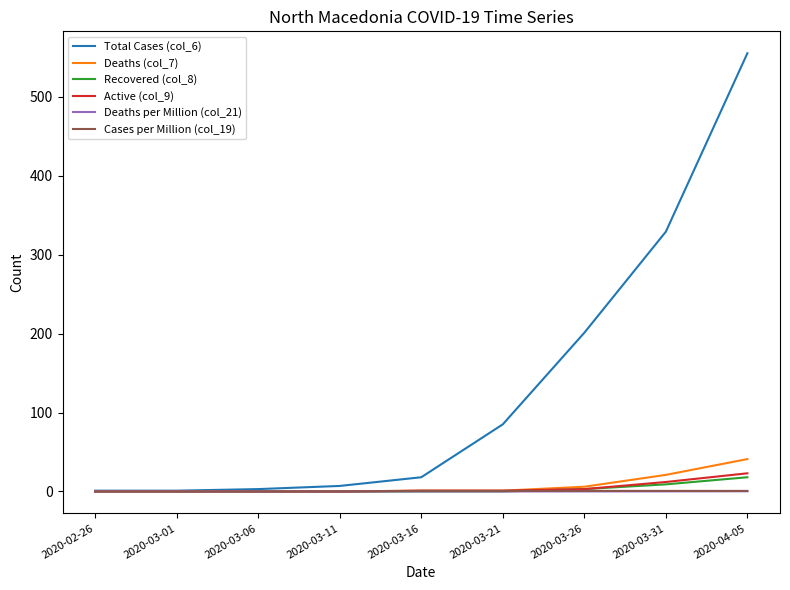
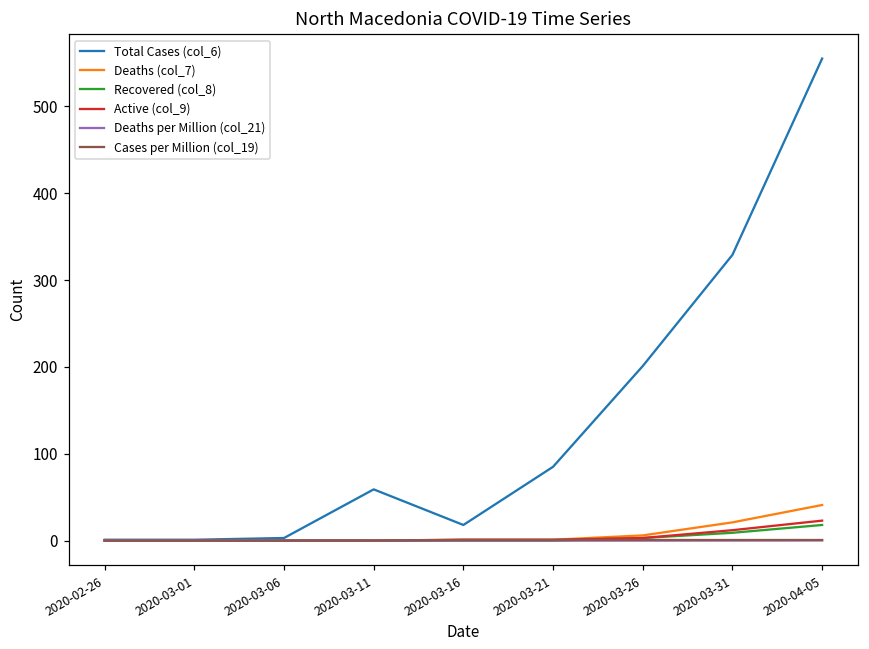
Total Cases (col_6), 2020-03-11: 10 -> 60
